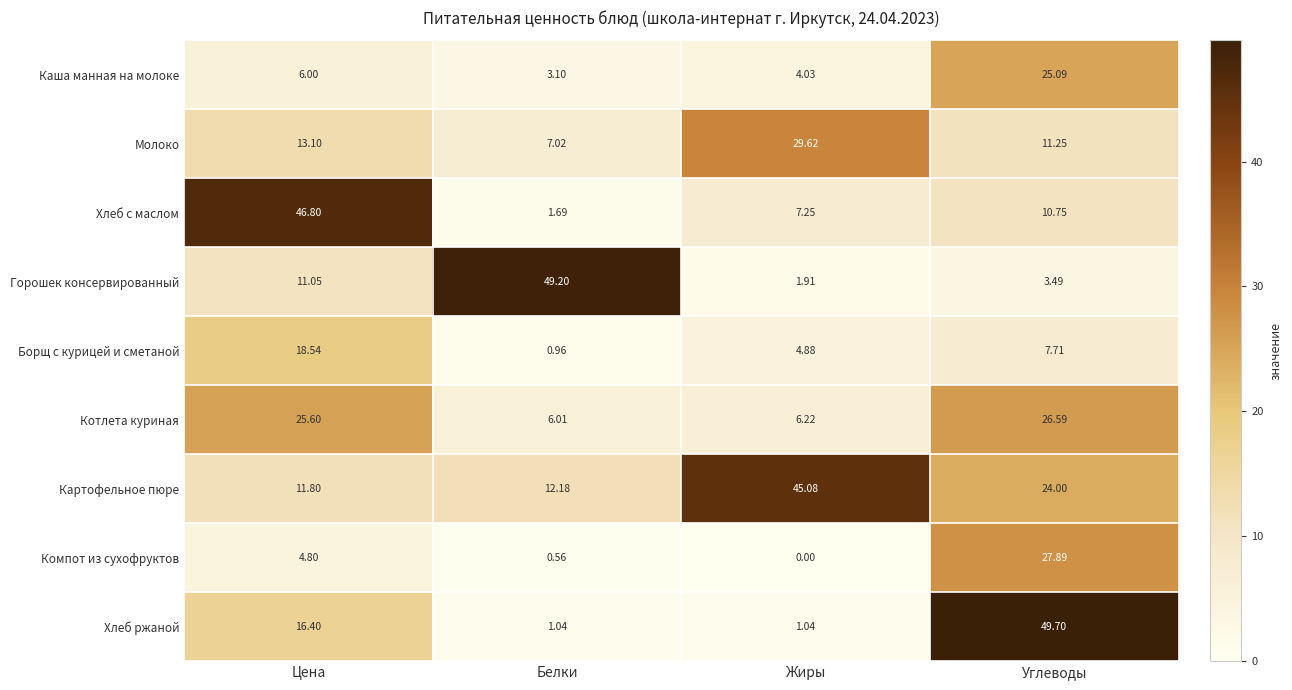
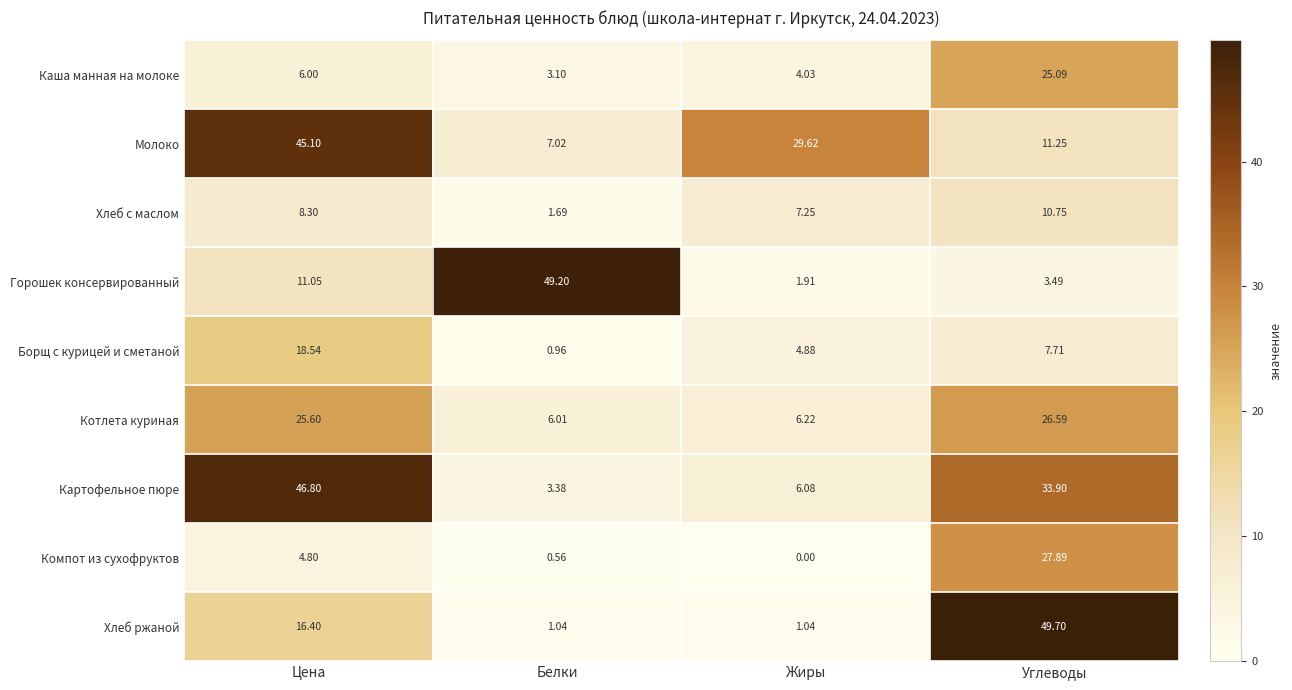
Молоко, Цена: 13.10 -> 45.10
Хлеб с маслом, Цена: 46.80 -> 8.30
Картофельное пюре, Цена: 11.80 -> 46.80
Картофельное пюре, Белки: 12.18 -> 3.38
Картофельное пюре, Жиры: 45.08 -> 6.08
Картофельное пюре, Углеводы: 24.00 -> 33.90
